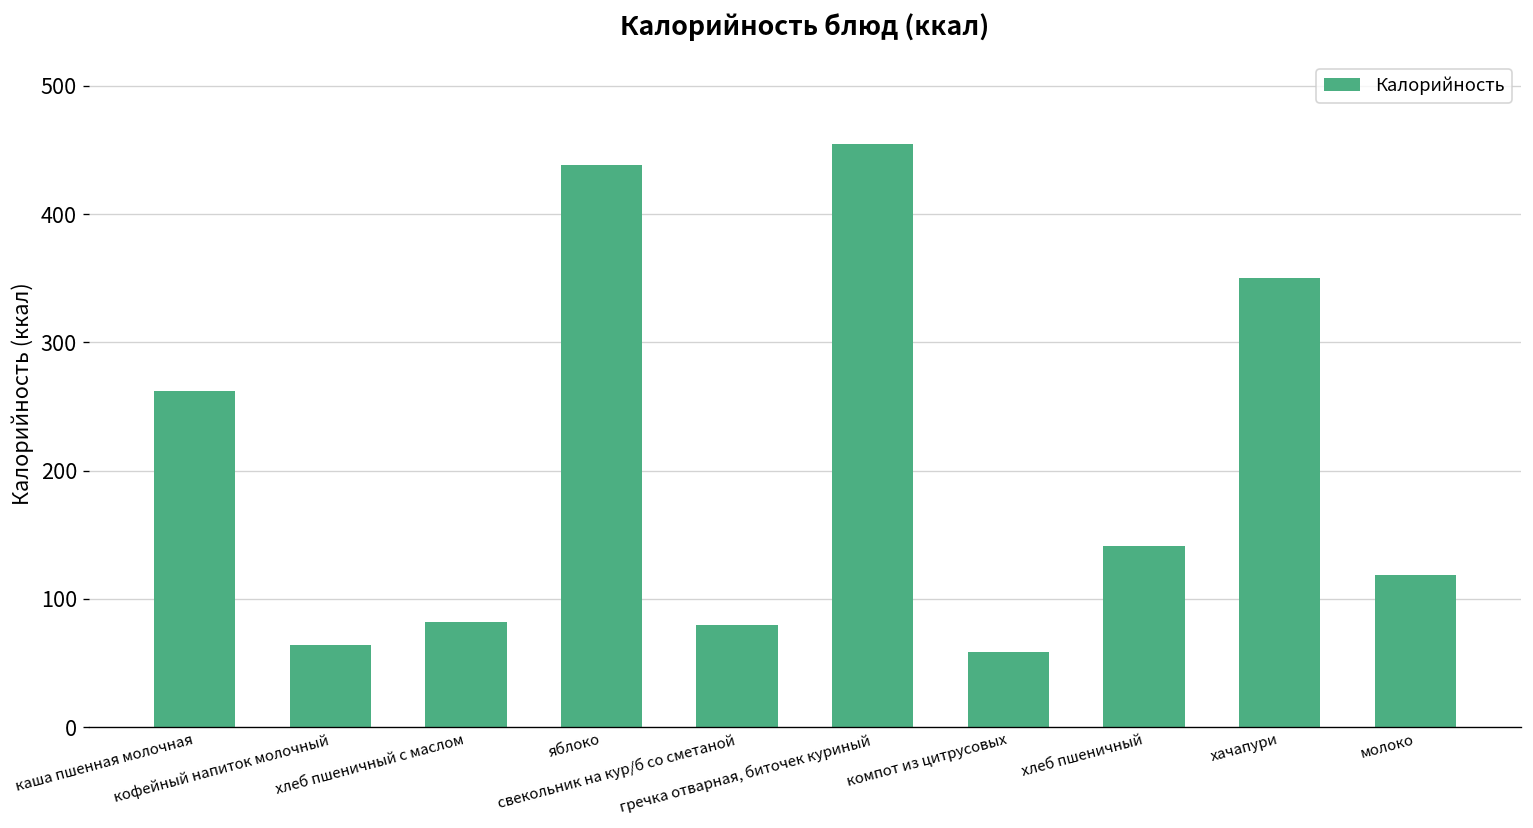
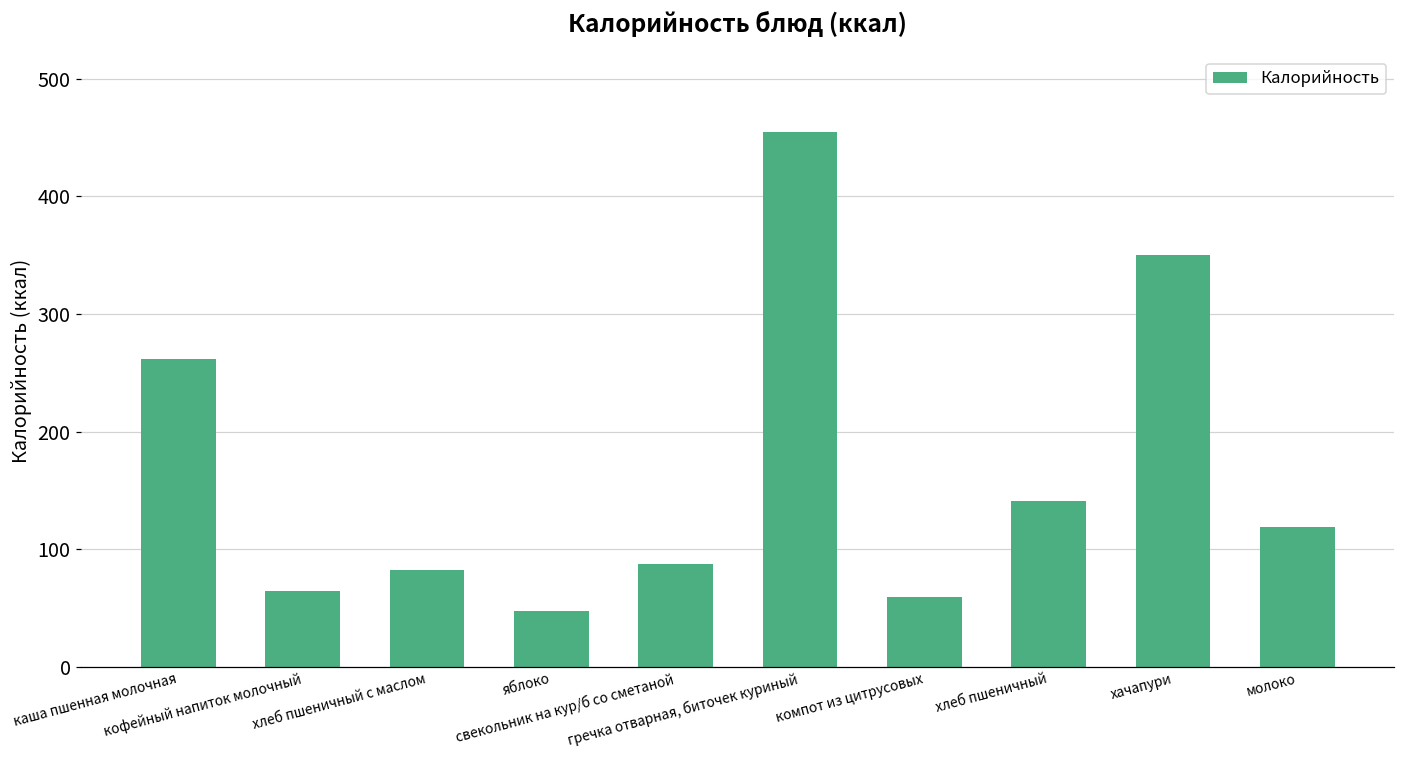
яблоко: 438 -> 48
свекольник на кур/б со сметаной: 80 -> 88
